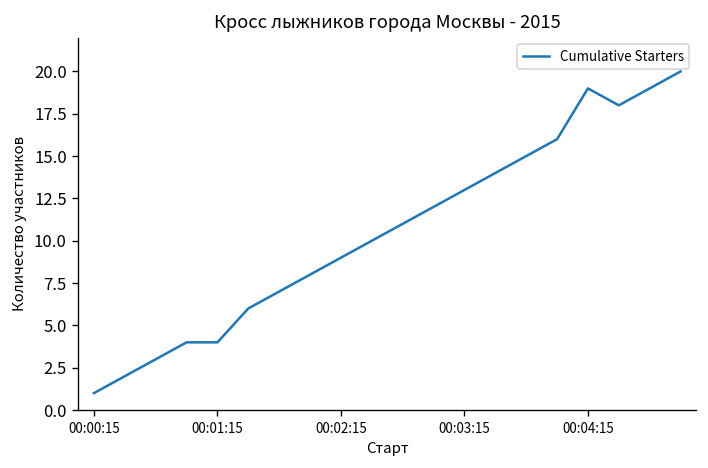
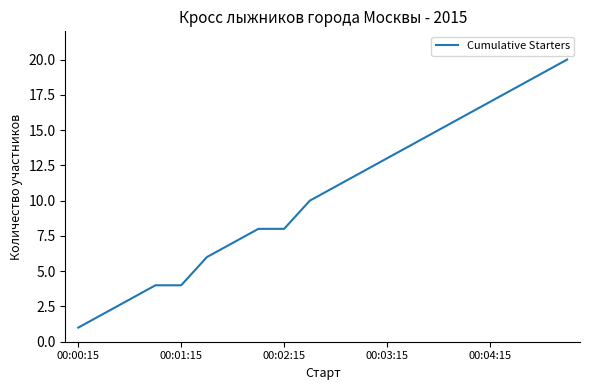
00:02:15: 9 -> 8
00:04:15: 19 -> 17
